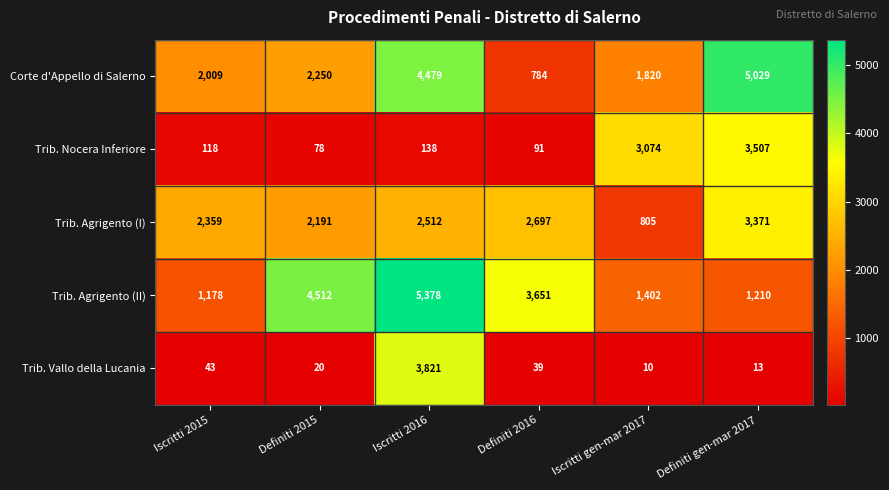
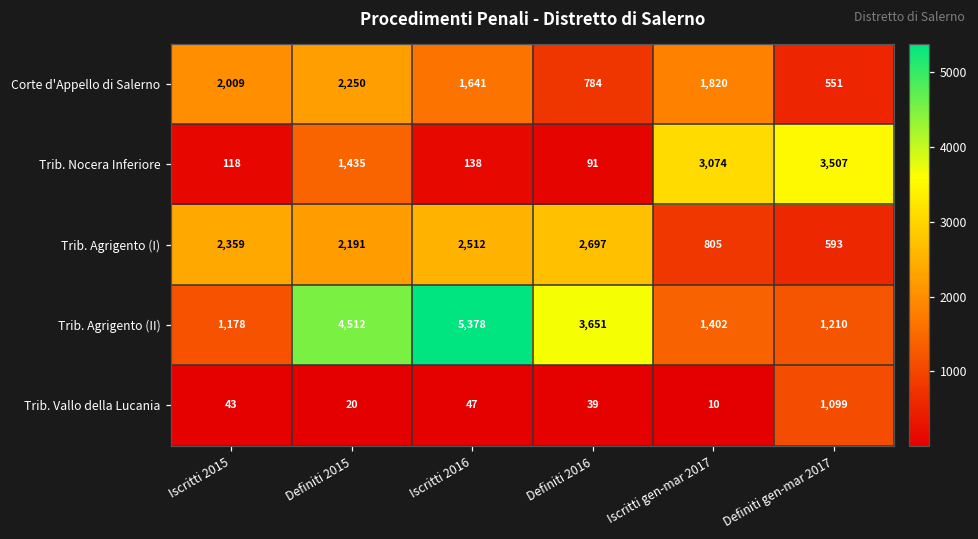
Corte d'Appello di Salerno, Iscritti 2016: 4,479 -> 1,641
Corte d'Appello di Salerno, Definiti gen-mar 2017: 5,029 -> 551
Trib. Nocera Inferiore, Definiti 2015: 78 -> 1,435
Trib. Agrigento (I), Definiti gen-mar 2017: 3,371 -> 593
Trib. Vallo della Lucania, Iscritti 2016: 3,821 -> 47
Trib. Vallo della Lucania, Definiti gen-mar 2017: 13 -> 1,099
